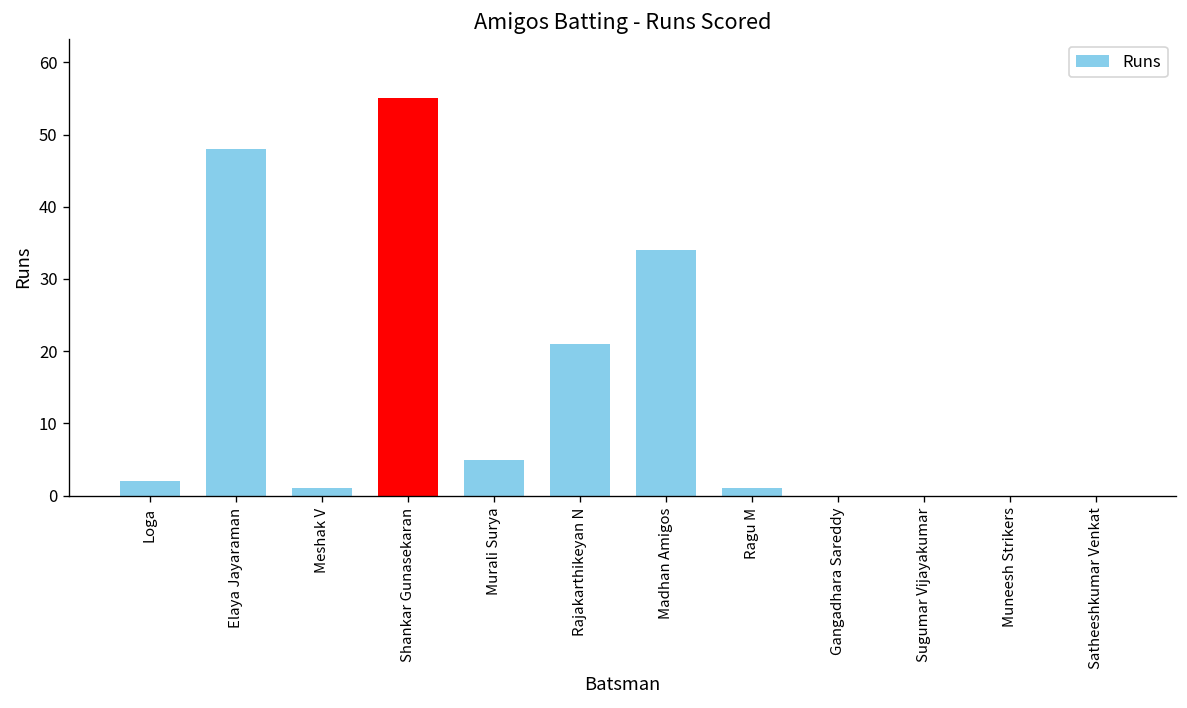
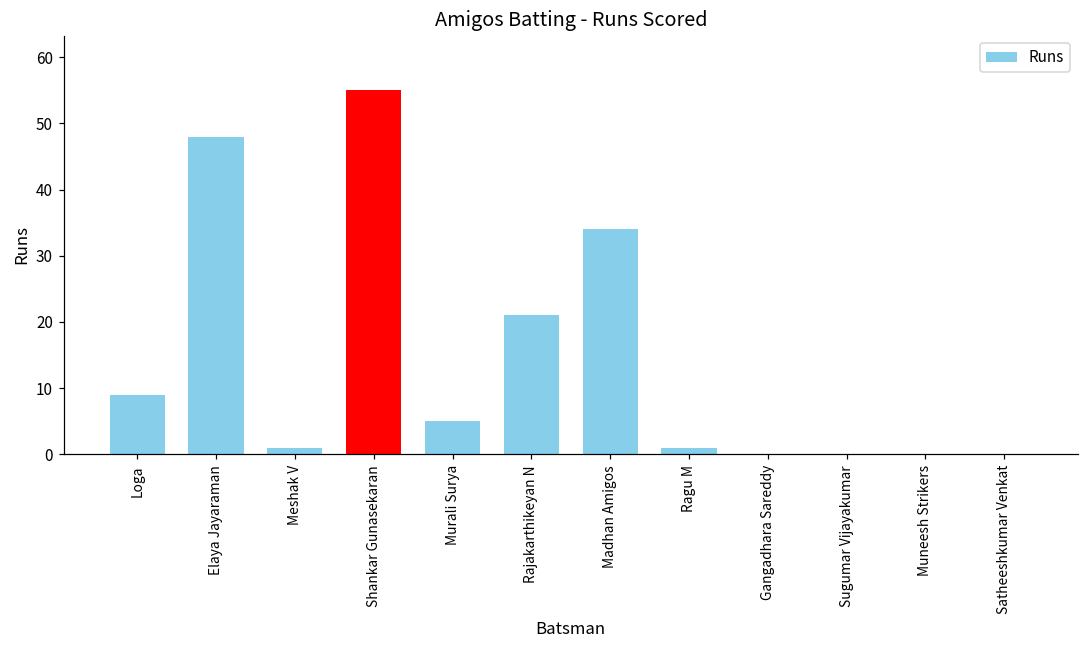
Loga: 2 -> 9
